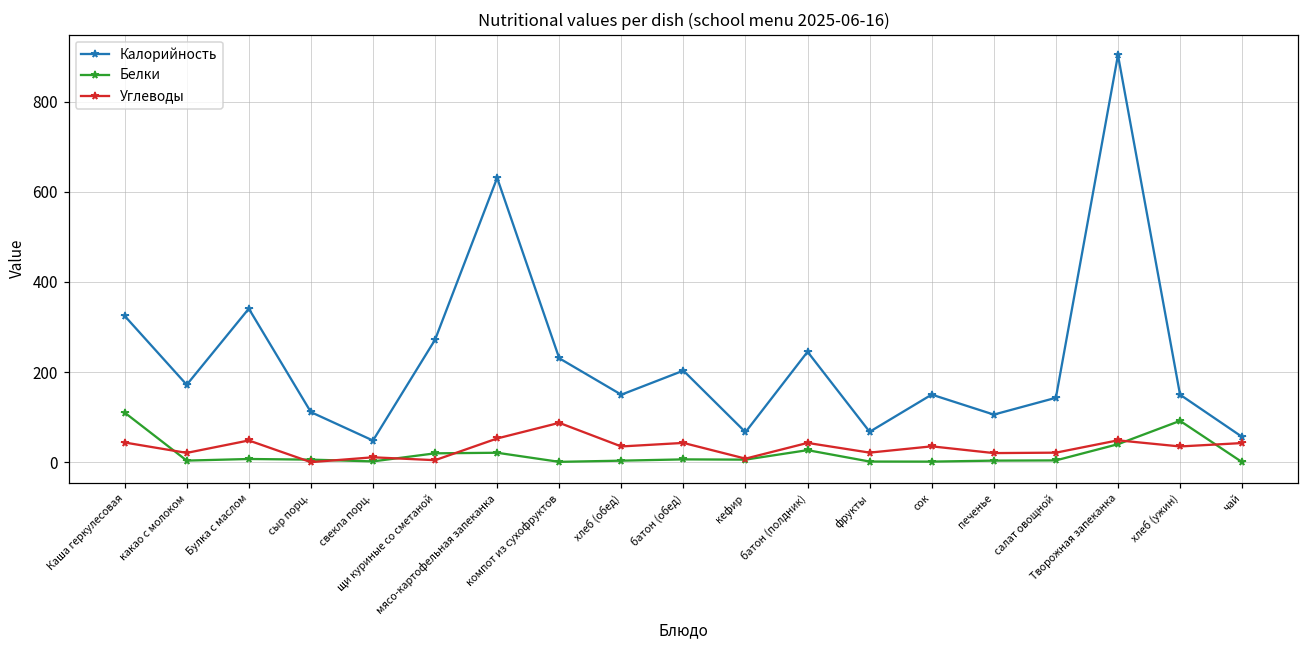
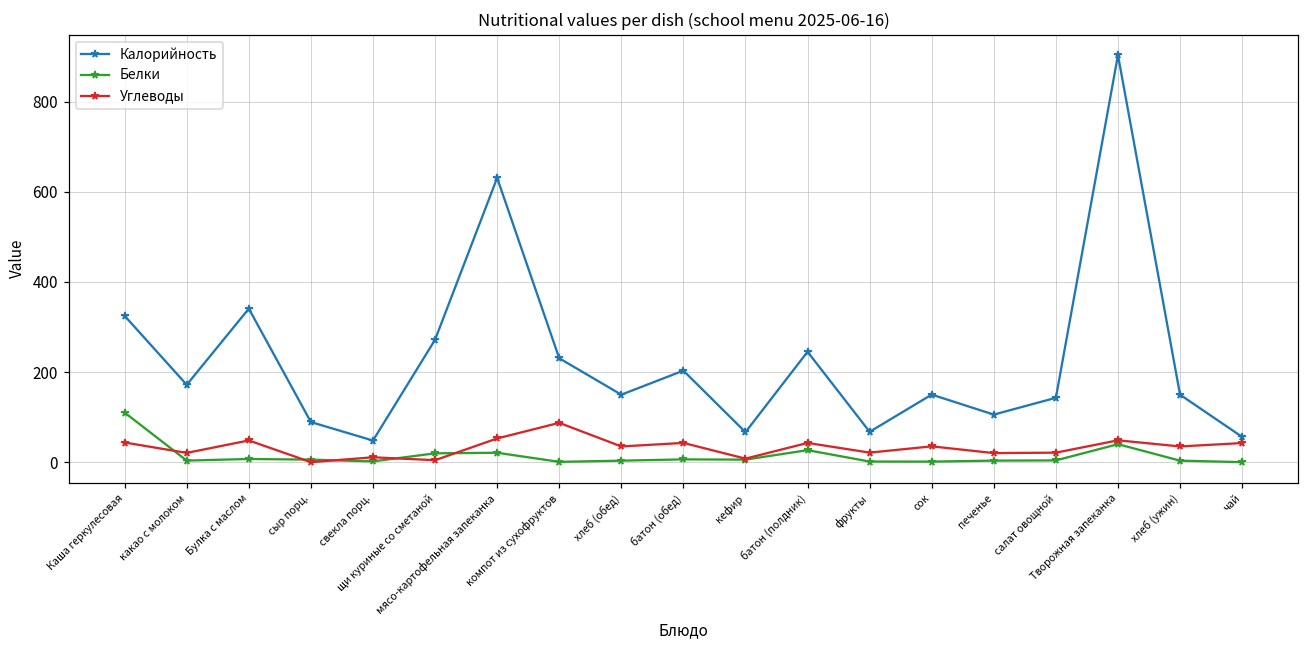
Калорийность, сыр порц.: 110 -> 90
Белки, хлеб (ужин): 90 -> 0
